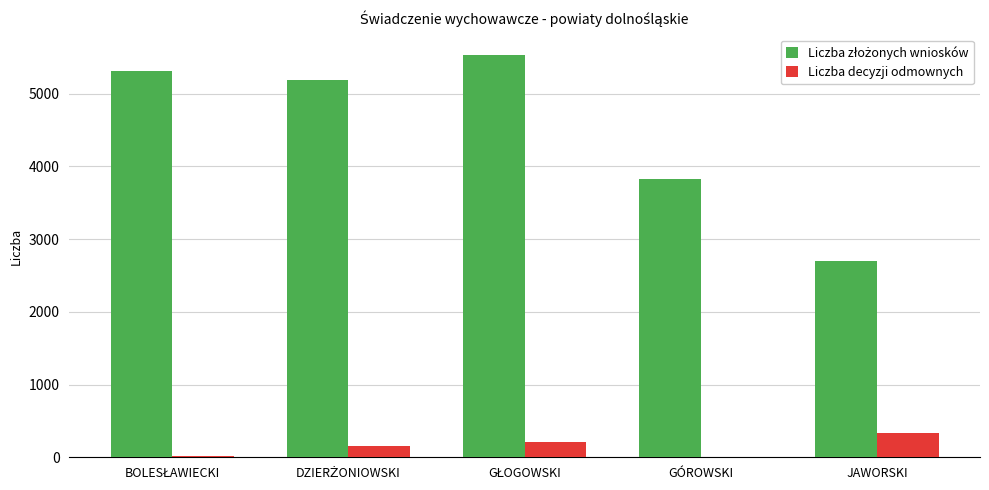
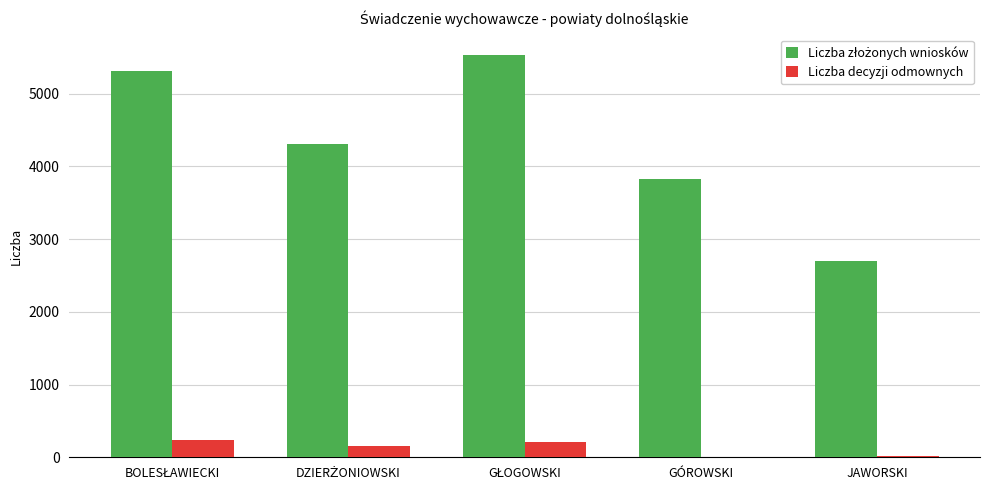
Liczba decyzji odmownych, BOLESŁAWIECKI: 0 -> 200
Liczba złożonych wniosków, DZIERŻONIOWSKI: 5200 -> 4300
Liczba decyzji odmownych, JAWORSKI: 300 -> 0
